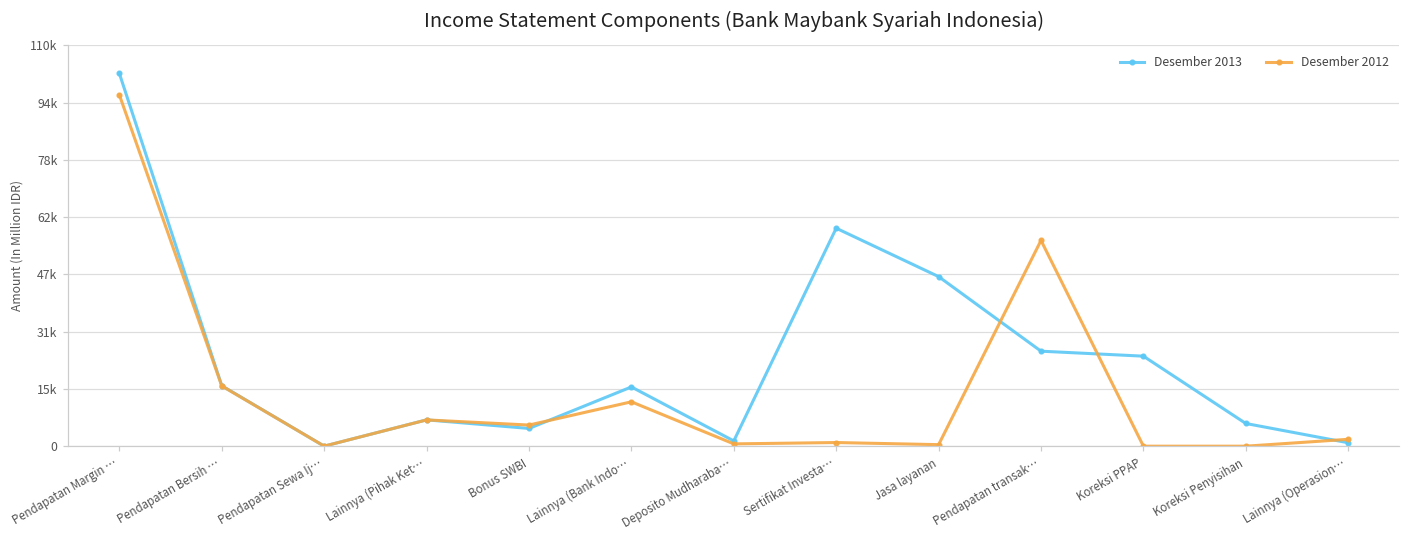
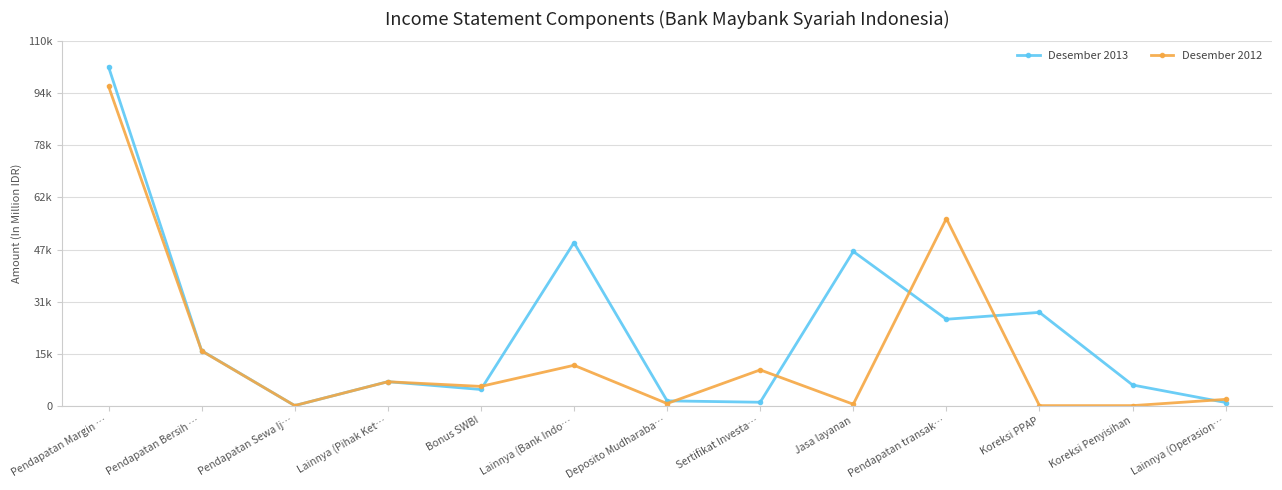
Desember 2013, Lainnya (Bank Indo…: 16000 -> 49000
Desember 2013, Sertifikat Investa…: 60000 -> 1000
Desember 2012, Sertifikat Investa…: 1000 -> 11000
Desember 2013, Koreksi PPAP: 25000 -> 28000
